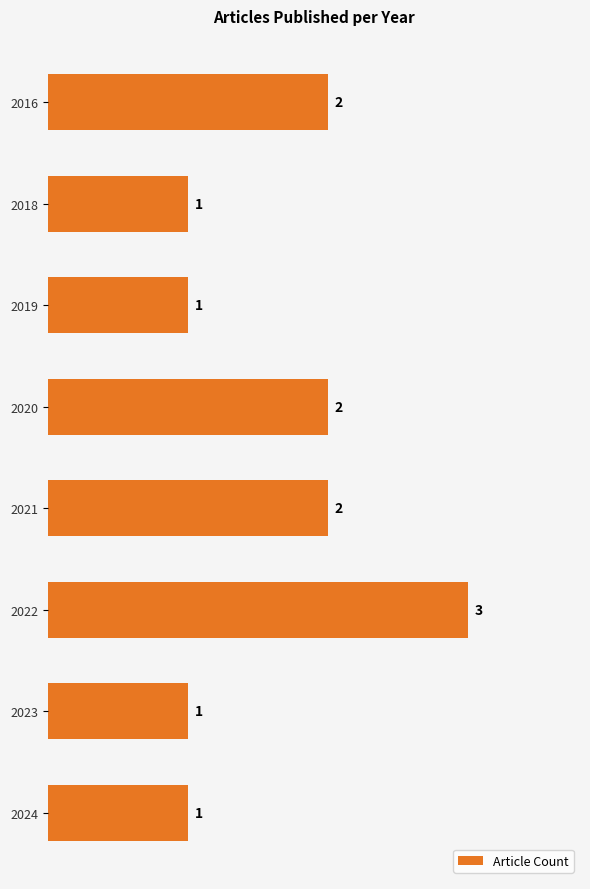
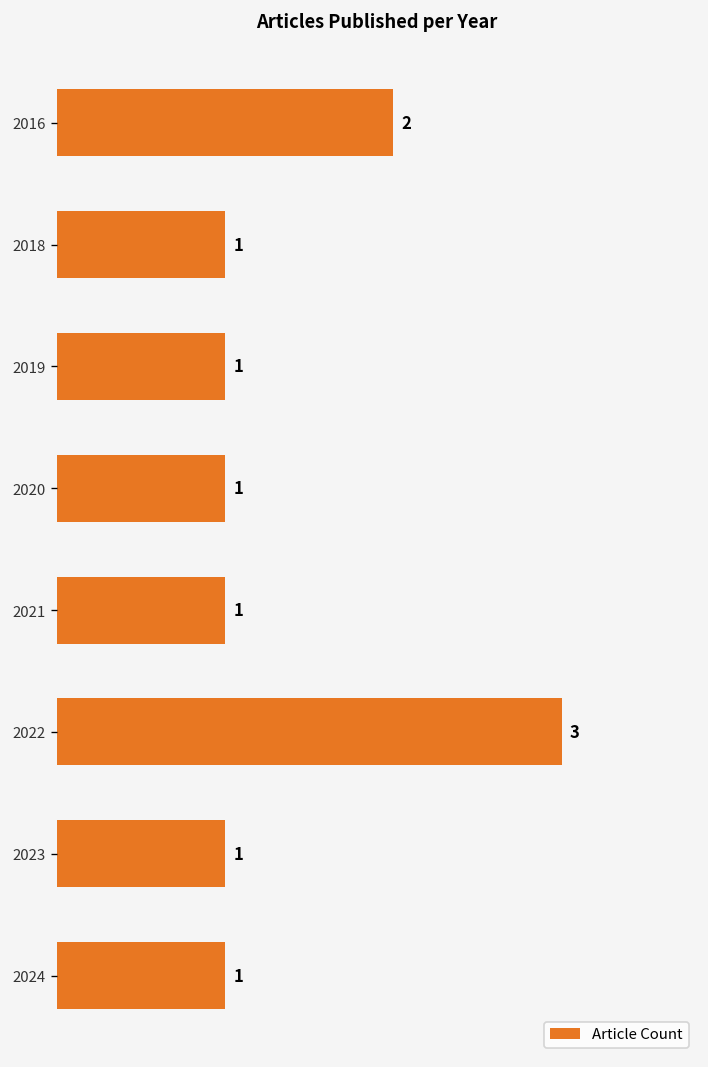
2020: 2 -> 1
2021: 2 -> 1
